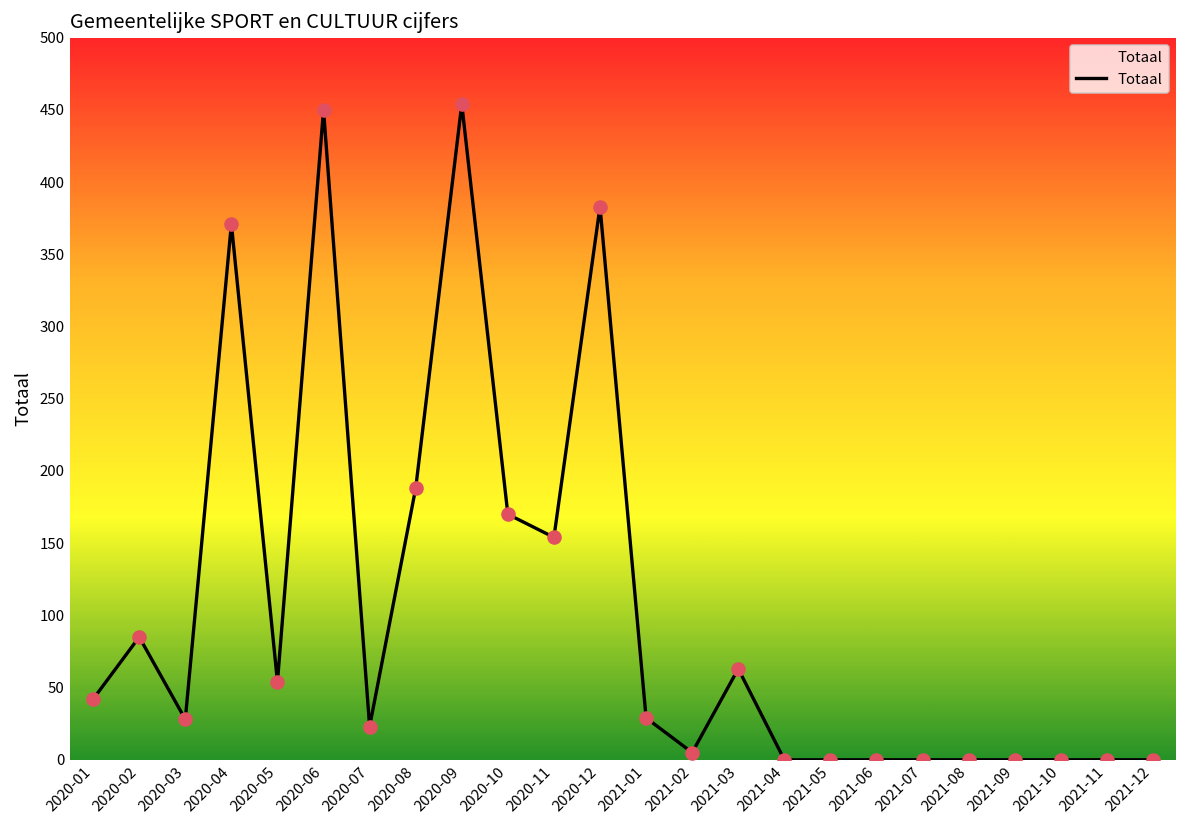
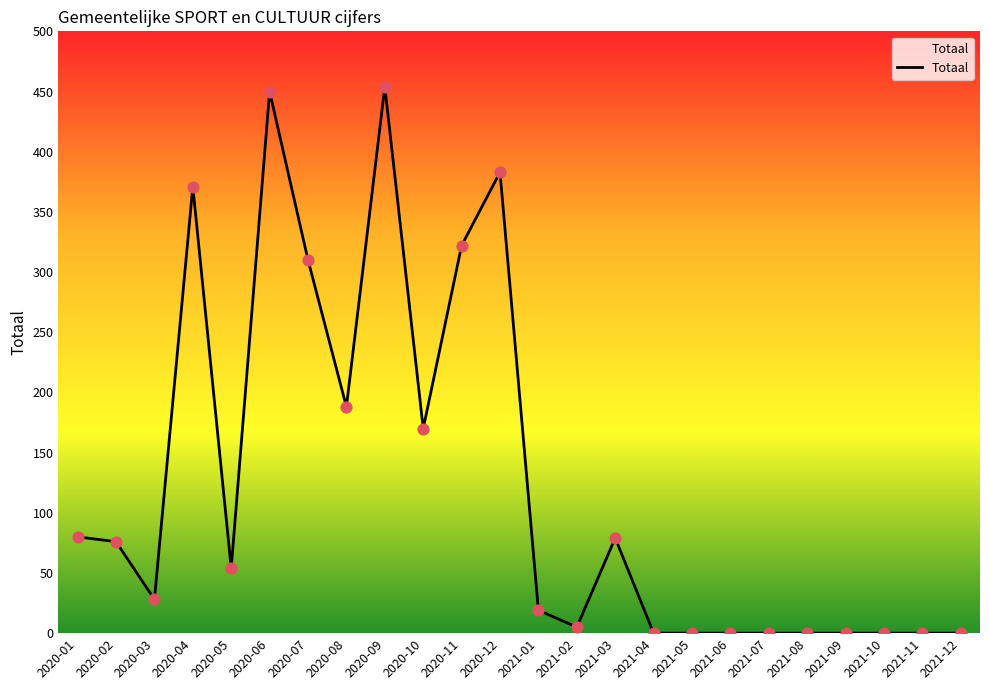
2020-01: 42 -> 80
2020-02: 85 -> 76
2020-07: 23 -> 310
2020-11: 154 -> 322
2021-01: 29 -> 19
2021-03: 63 -> 79
